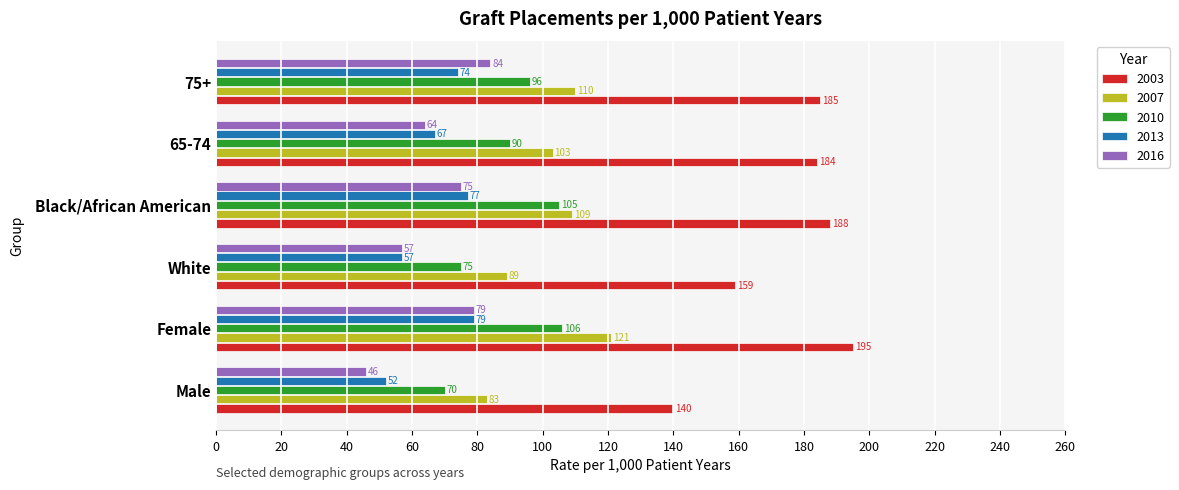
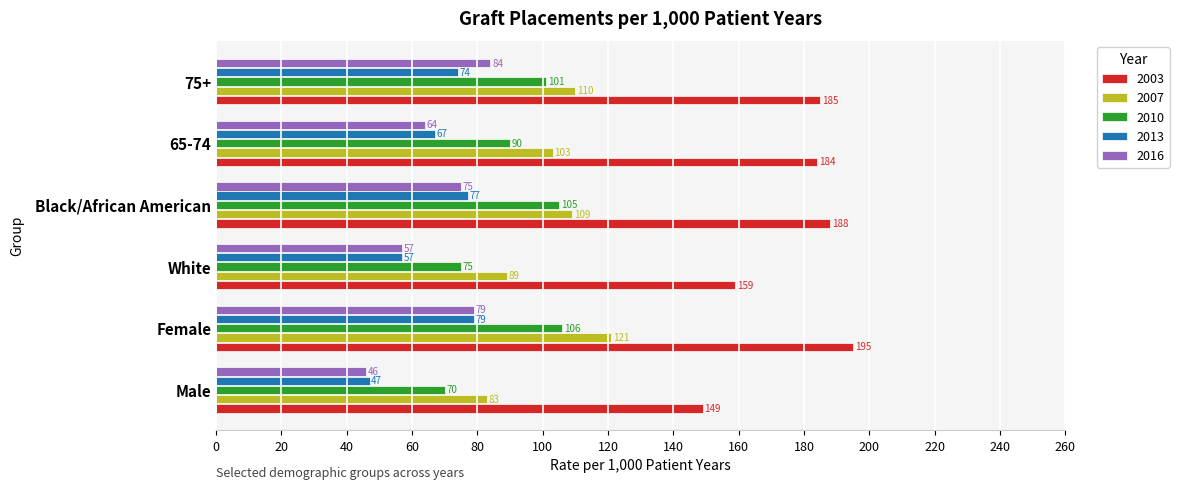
2010, 75+: 96 -> 101
2013, Male: 52 -> 47
2003, Male: 140 -> 149
